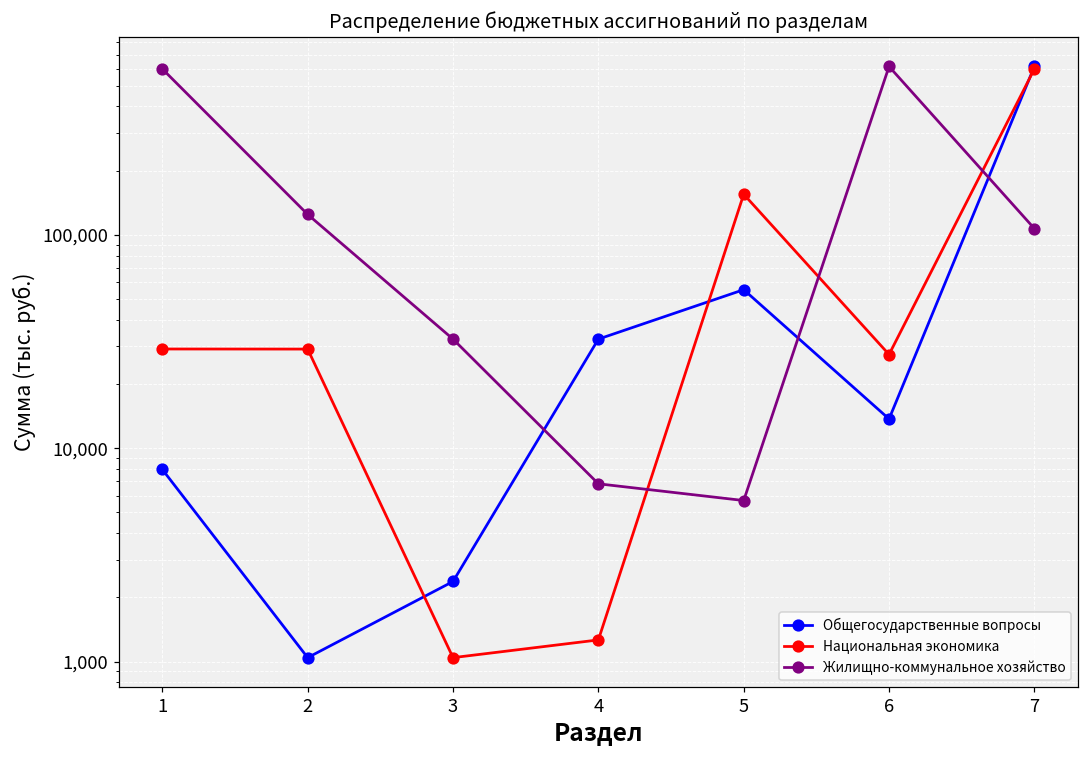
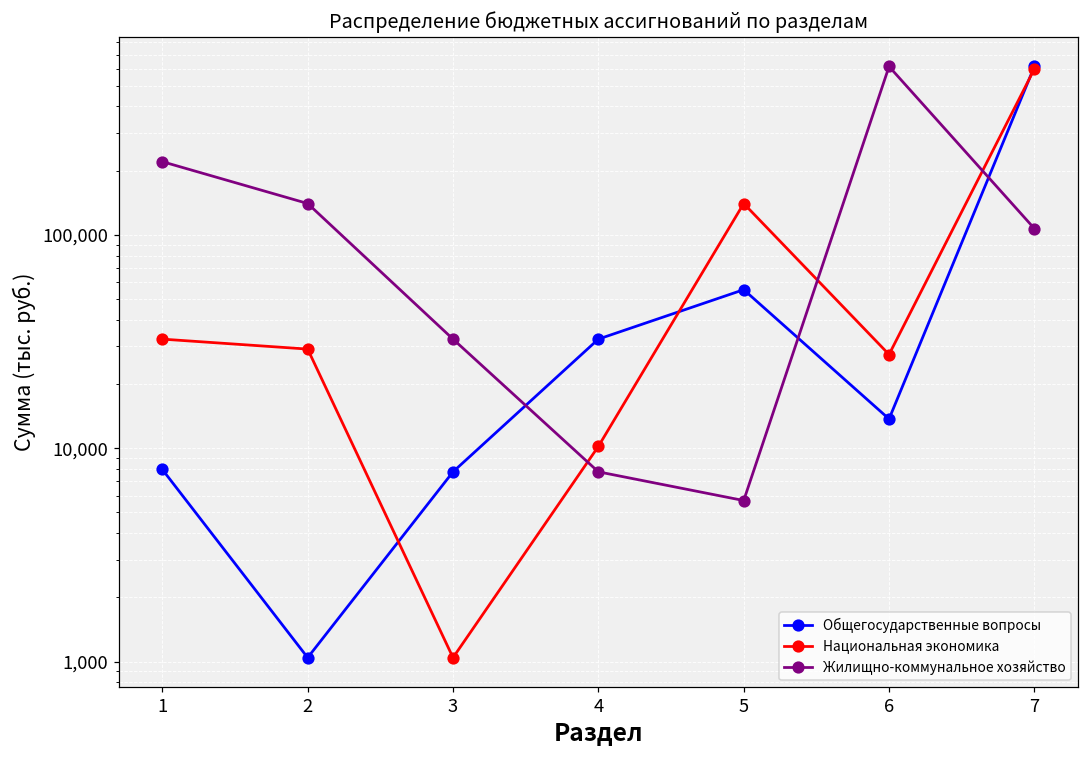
Национальная экономика, 1: 29,000 -> 32,000
Жилищно-коммунальное хозяйство, 1: 600,000 -> 220,000
Жилищно-коммунальное хозяйство, 2: 120,000 -> 140,000
Общегосударственные вопросы, 3: 2,400 -> 7,800
Национальная экономика, 4: 1,300 -> 10,000
Жилищно-коммунальное хозяйство, 4: 6,800 -> 7,800
Национальная экономика, 5: 160,000 -> 140,000
